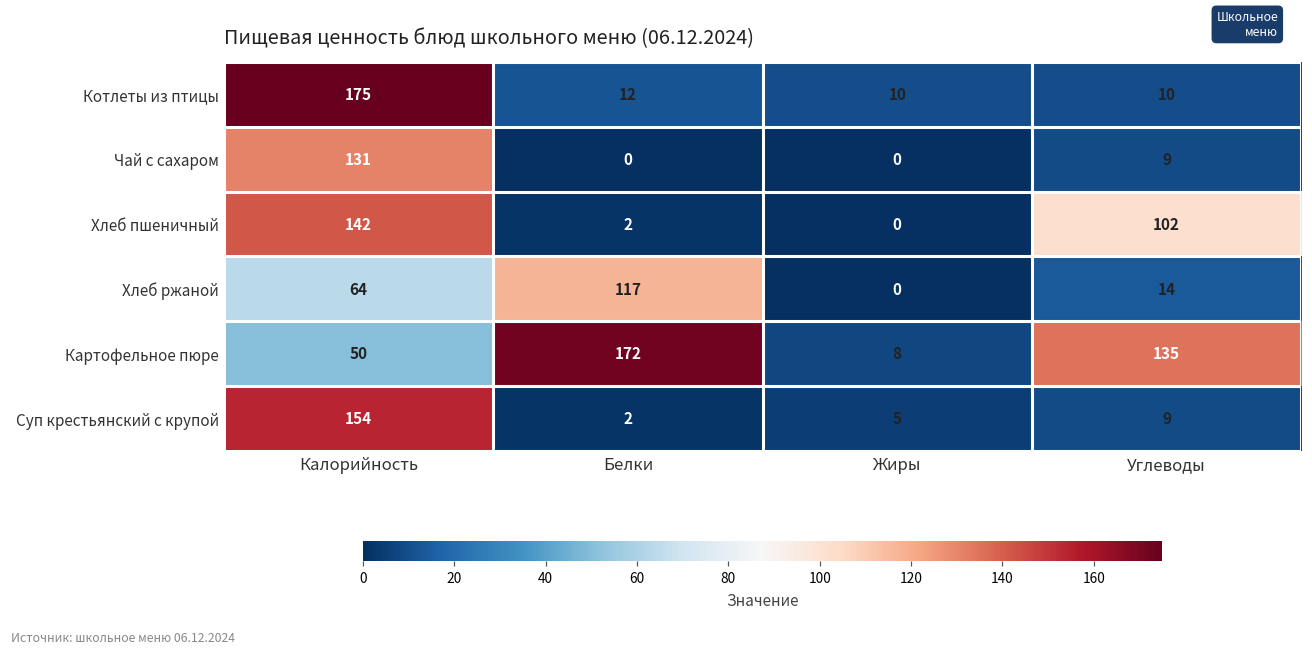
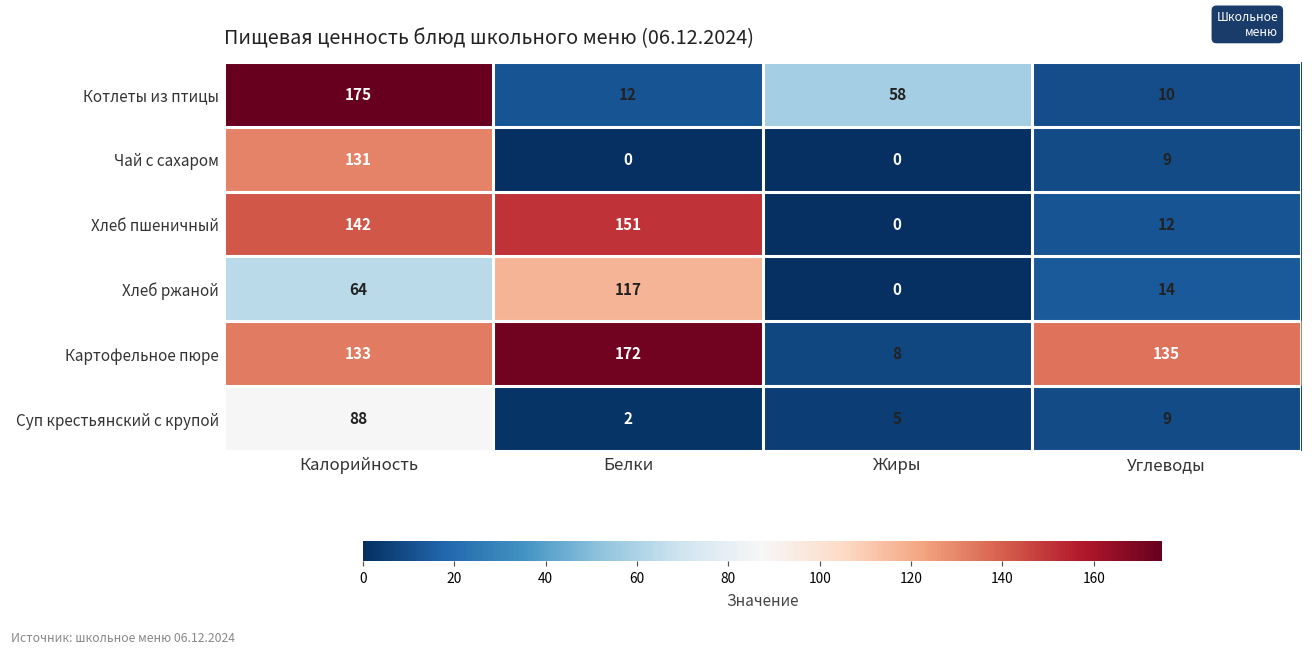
Котлеты из птицы, Жиры: 10 -> 58
Хлеб пшеничный, Белки: 2 -> 151
Хлеб пшеничный, Углеводы: 102 -> 12
Картофельное пюре, Калорийность: 50 -> 133
Суп крестьянский с крупой, Калорийность: 154 -> 88
